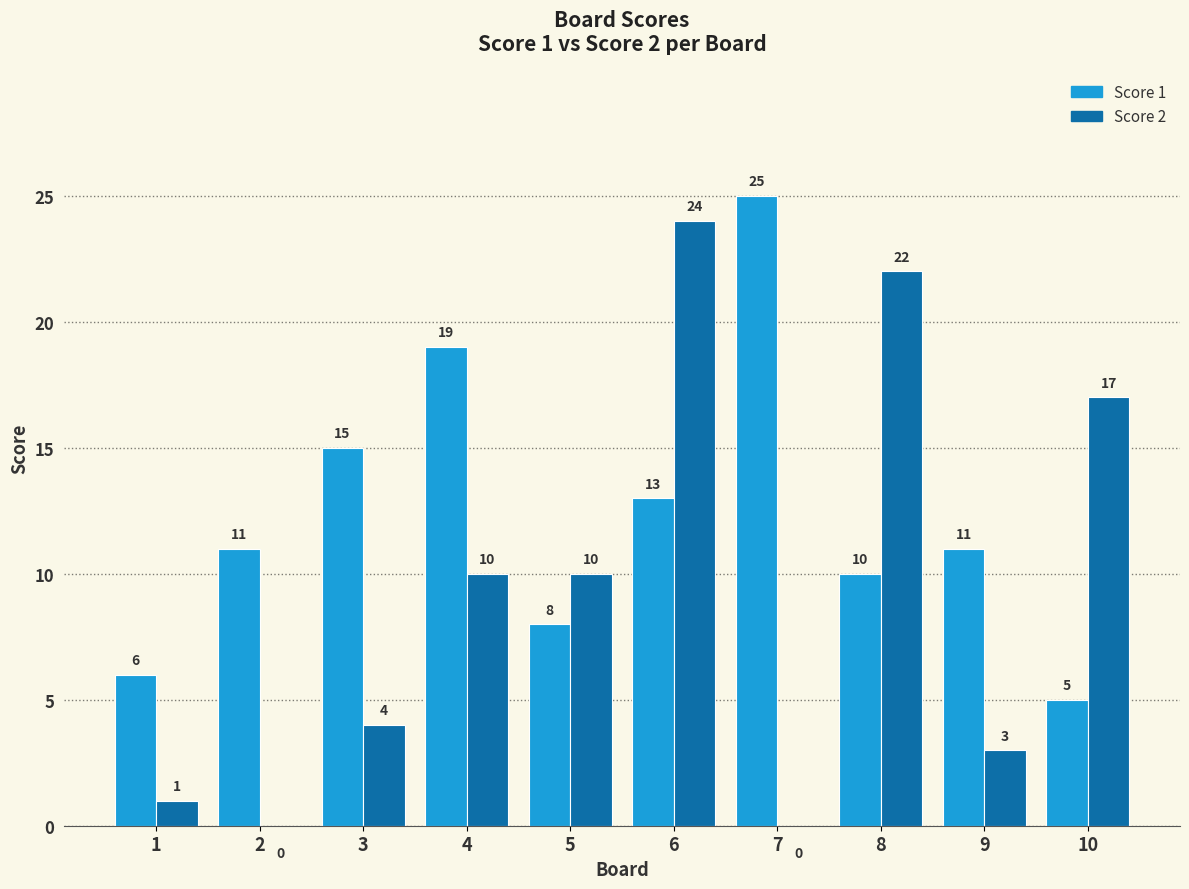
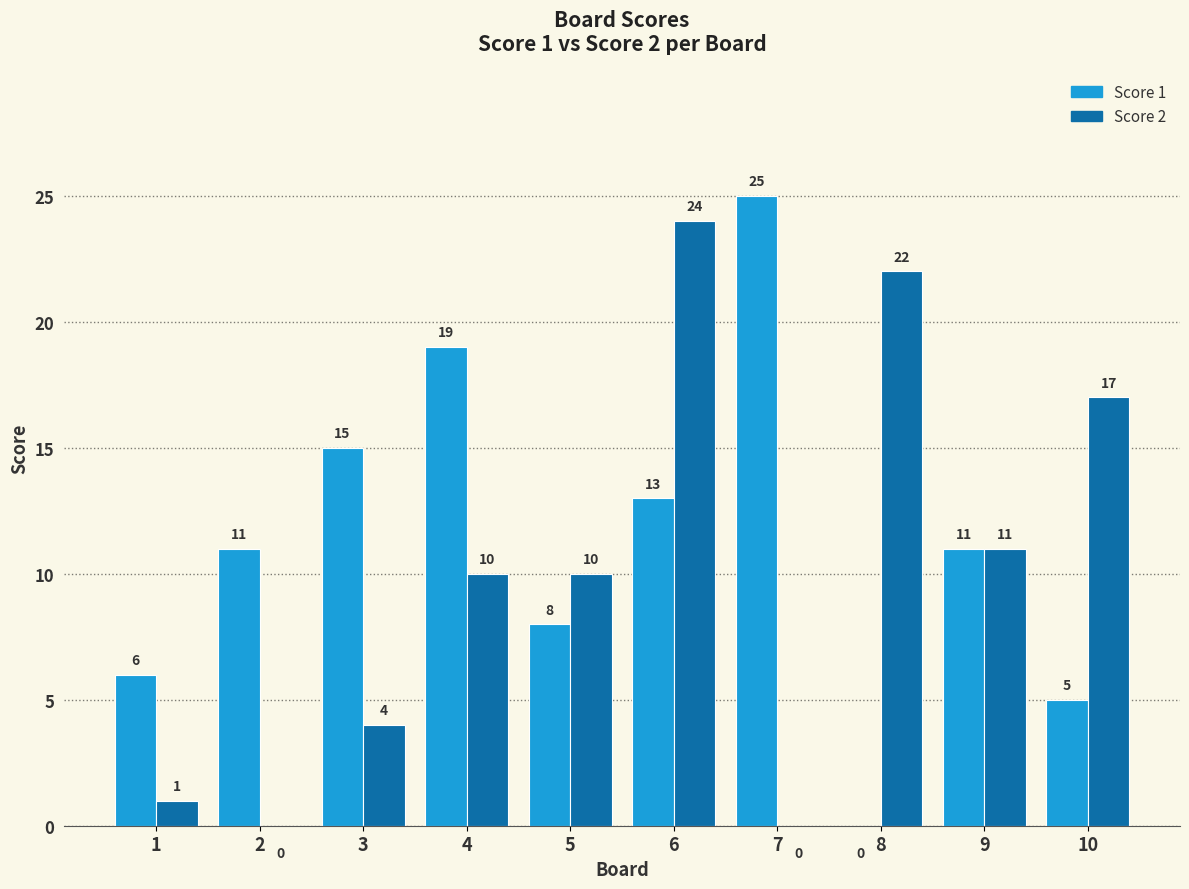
Score 1, 8: 10 -> 0
Score 2, 9: 3 -> 11
